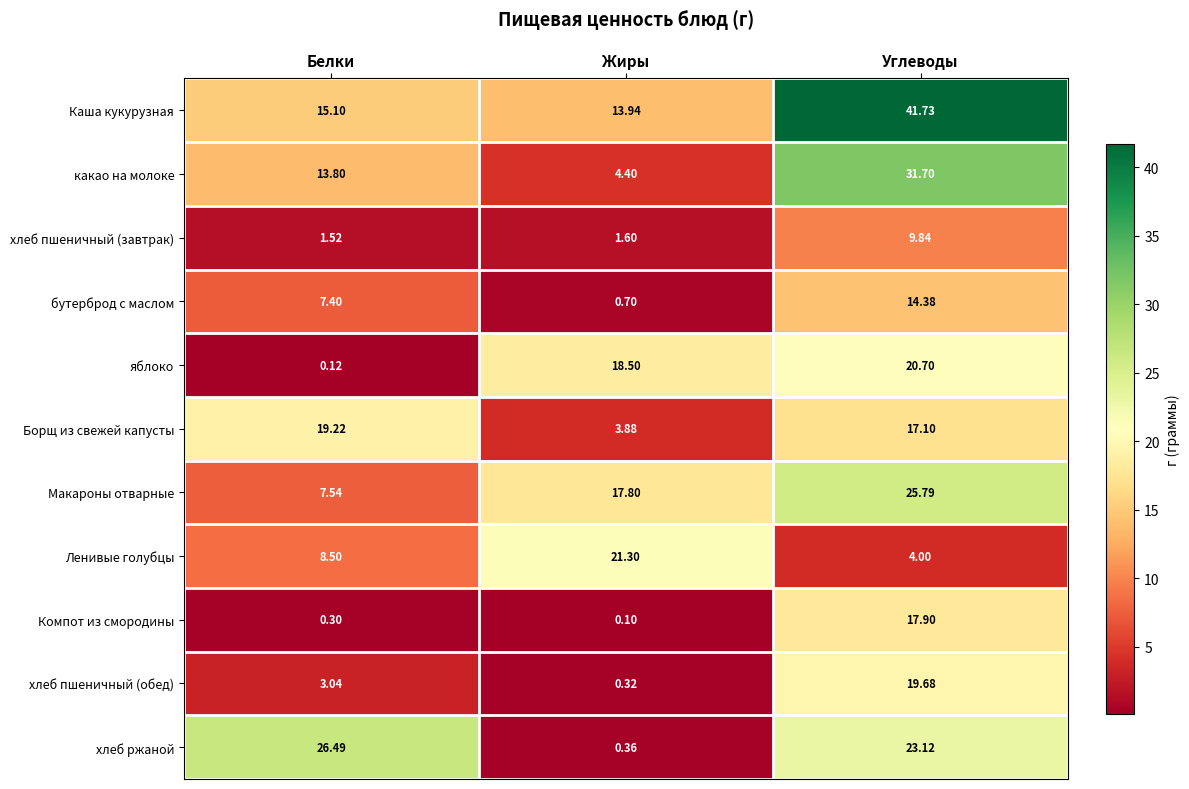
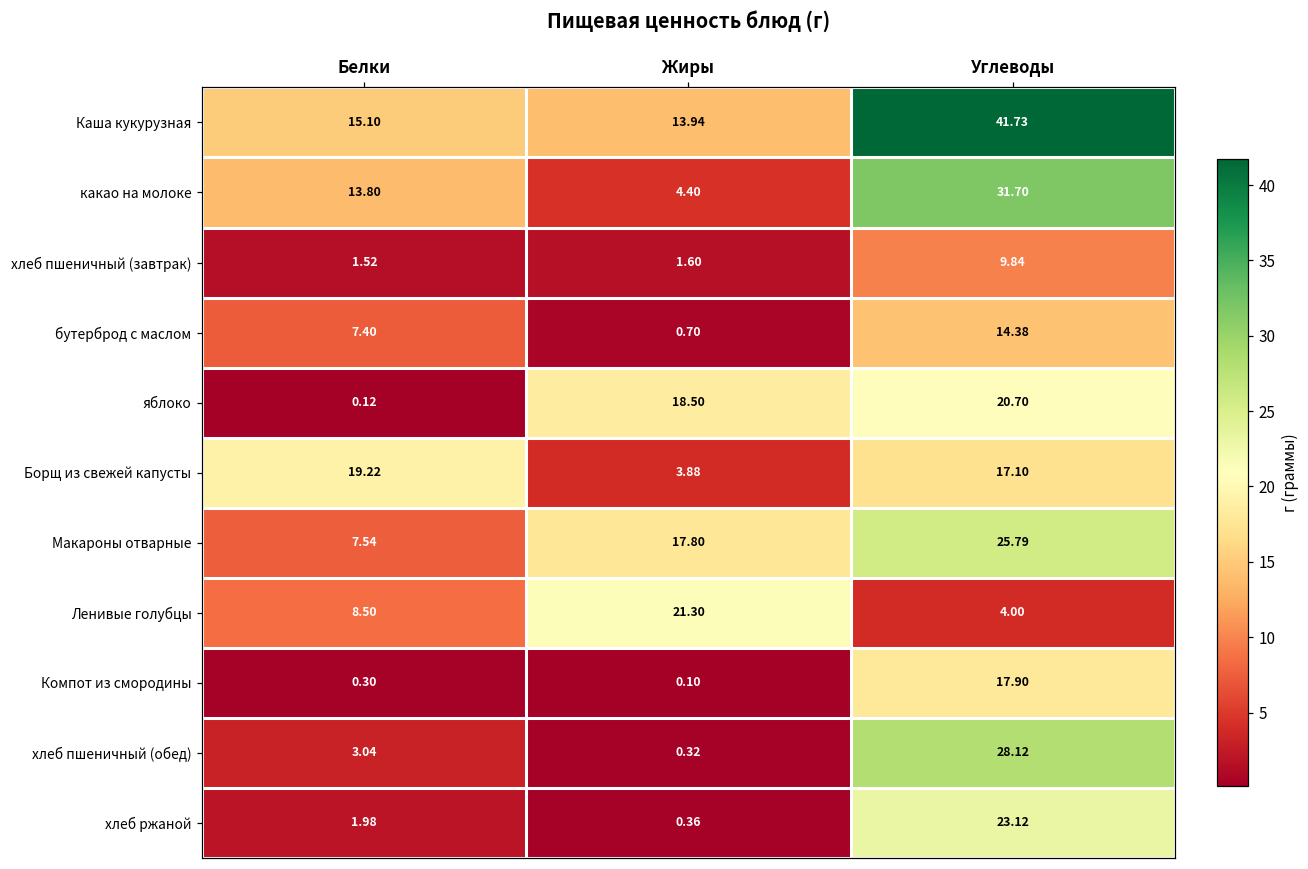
хлеб пшеничный (обед), Углеводы: 19.68 -> 28.12
хлеб ржаной, Белки: 26.49 -> 1.98
